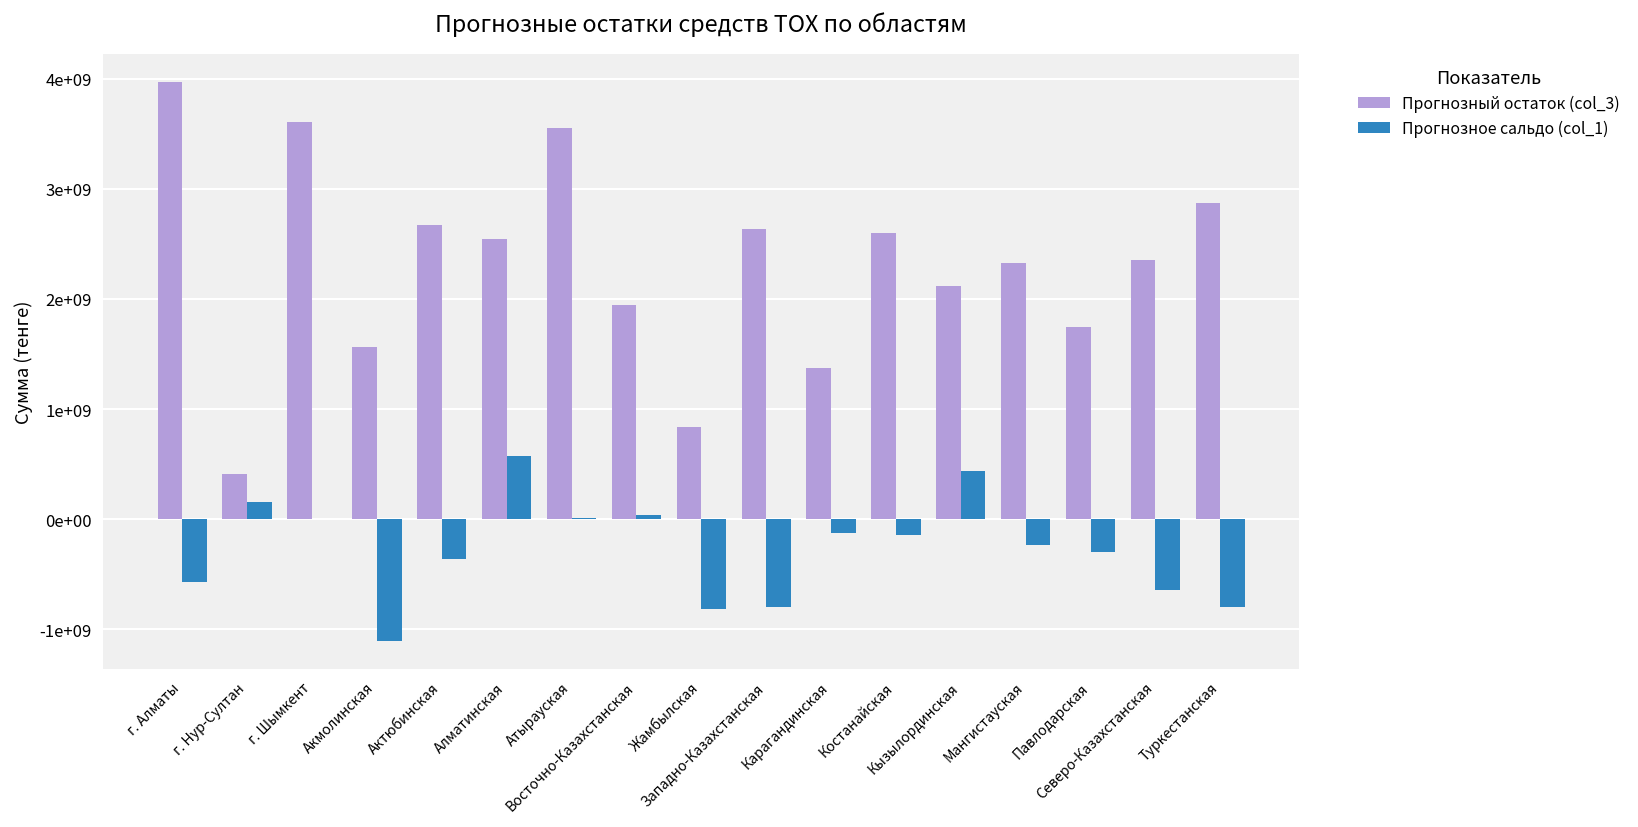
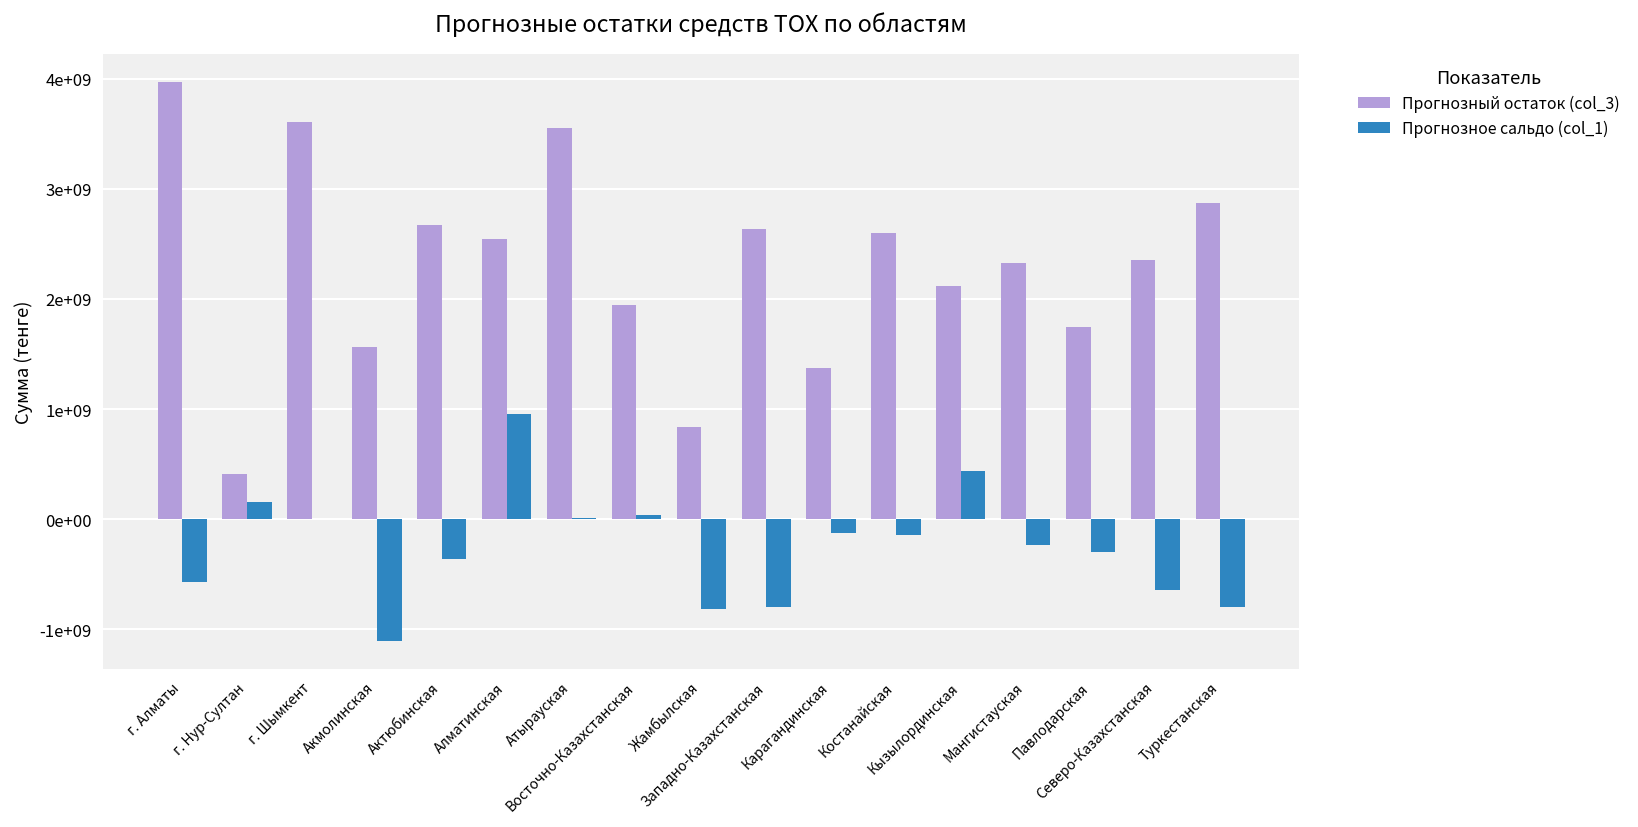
Прогнозное сальдо (col_1), Алматинская: 600000000 -> 1000000000
